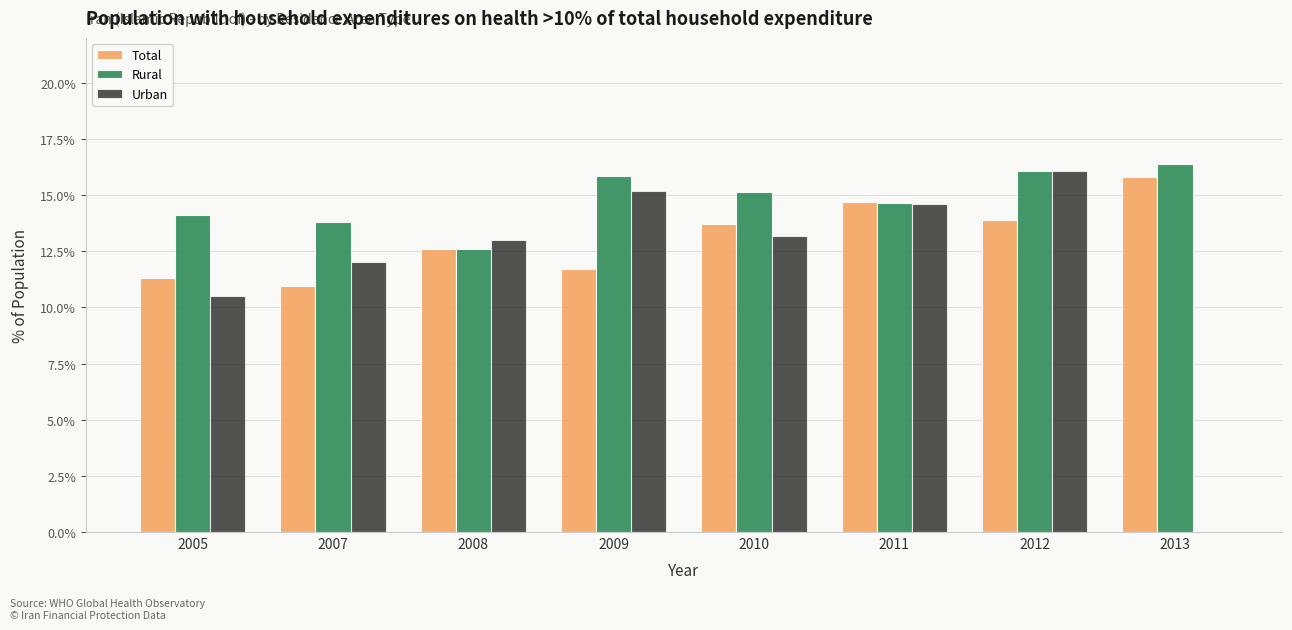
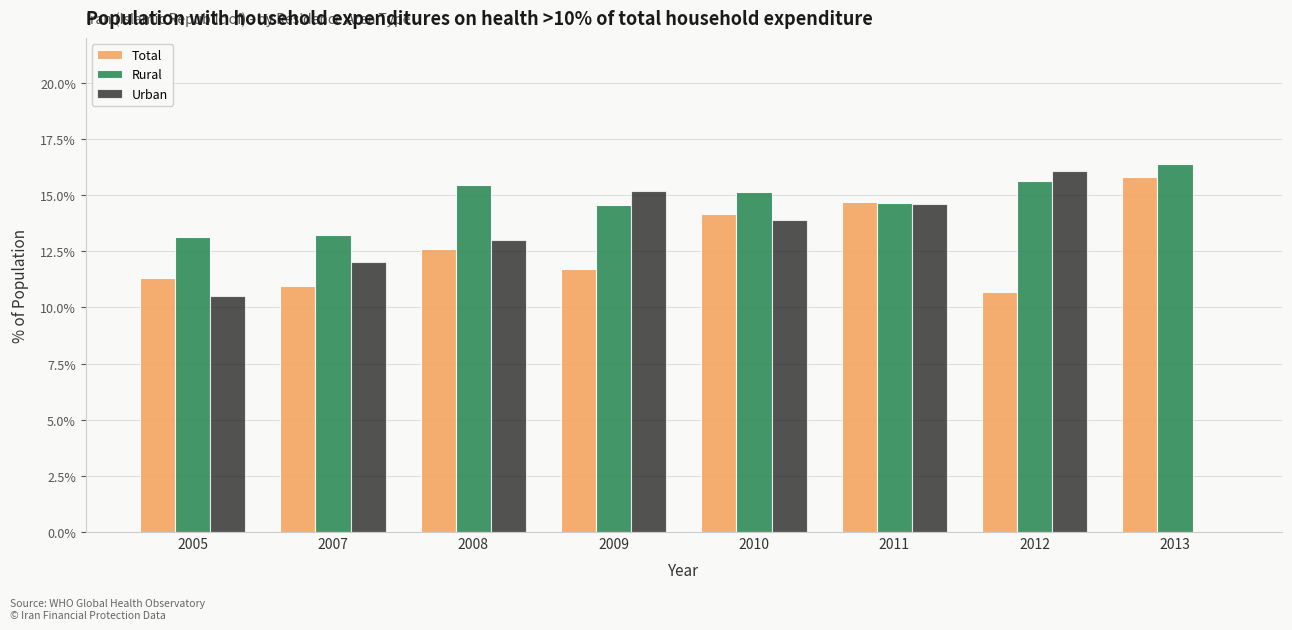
Rural, 2005: 14.1% -> 13.1%
Rural, 2007: 13.8% -> 13.2%
Rural, 2008: 12.6% -> 15.4%
Rural, 2009: 15.8% -> 14.5%
Total, 2010: 13.7% -> 14.2%
Urban, 2010: 13.2% -> 13.9%
Total, 2012: 13.9% -> 10.7%
Rural, 2012: 16.1% -> 15.6%
